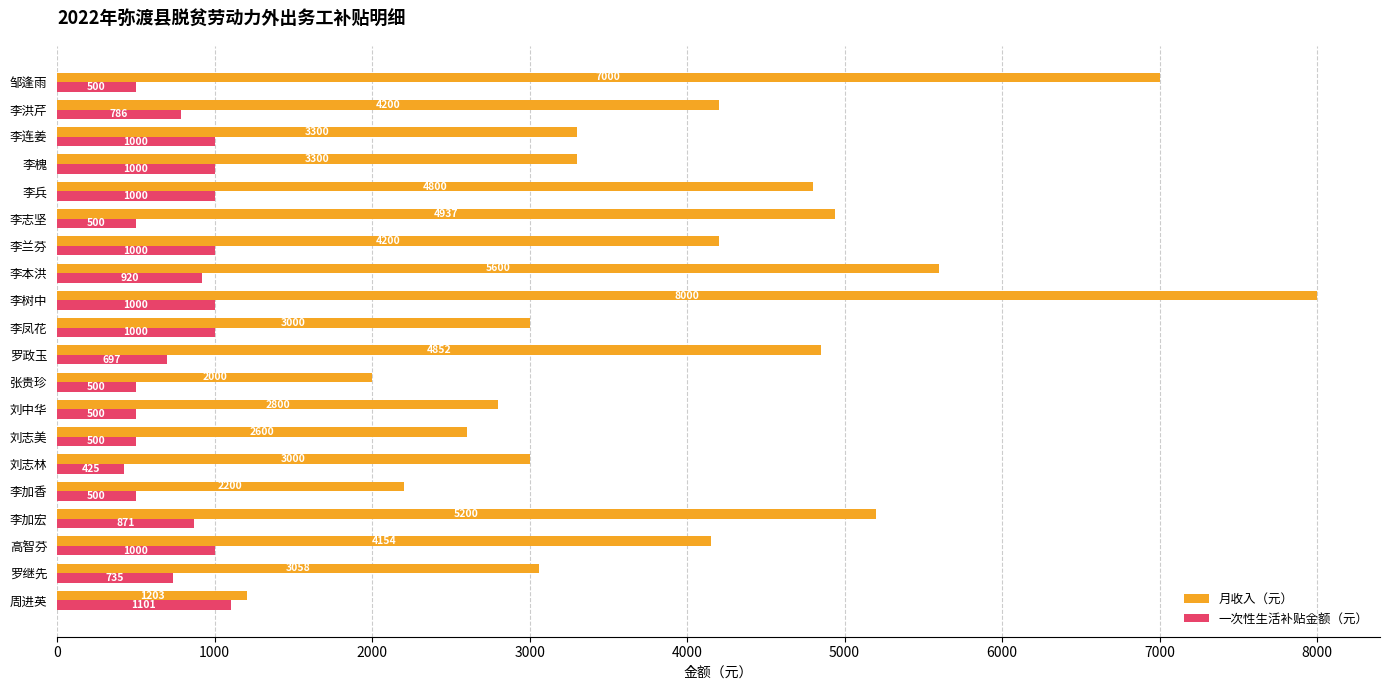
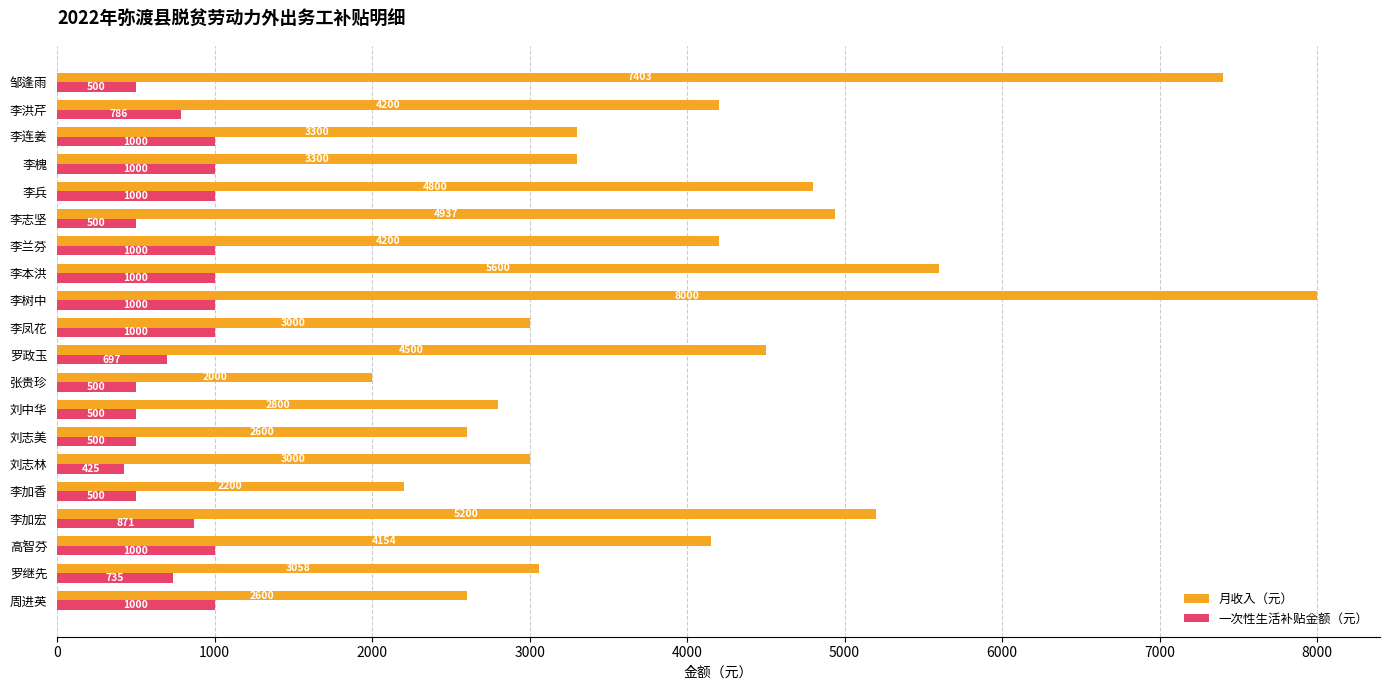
月收入（元）, 邹逢雨: 7000 -> 7403
一次性生活补贴金额（元）, 李本洪: 920 -> 1000
月收入（元）, 罗政玉: 4852 -> 4500
月收入（元）, 周进英: 1203 -> 2600
一次性生活补贴金额（元）, 周进英: 1101 -> 1000
